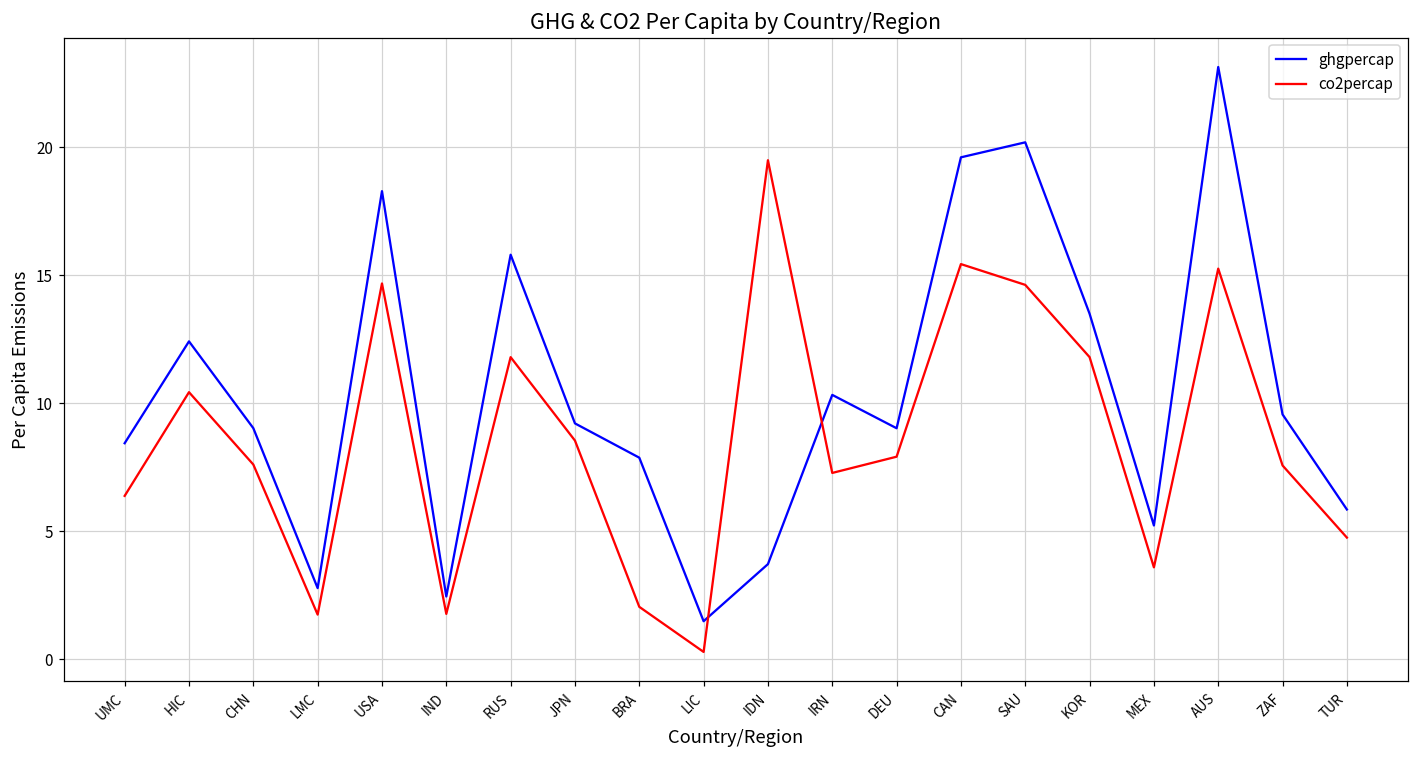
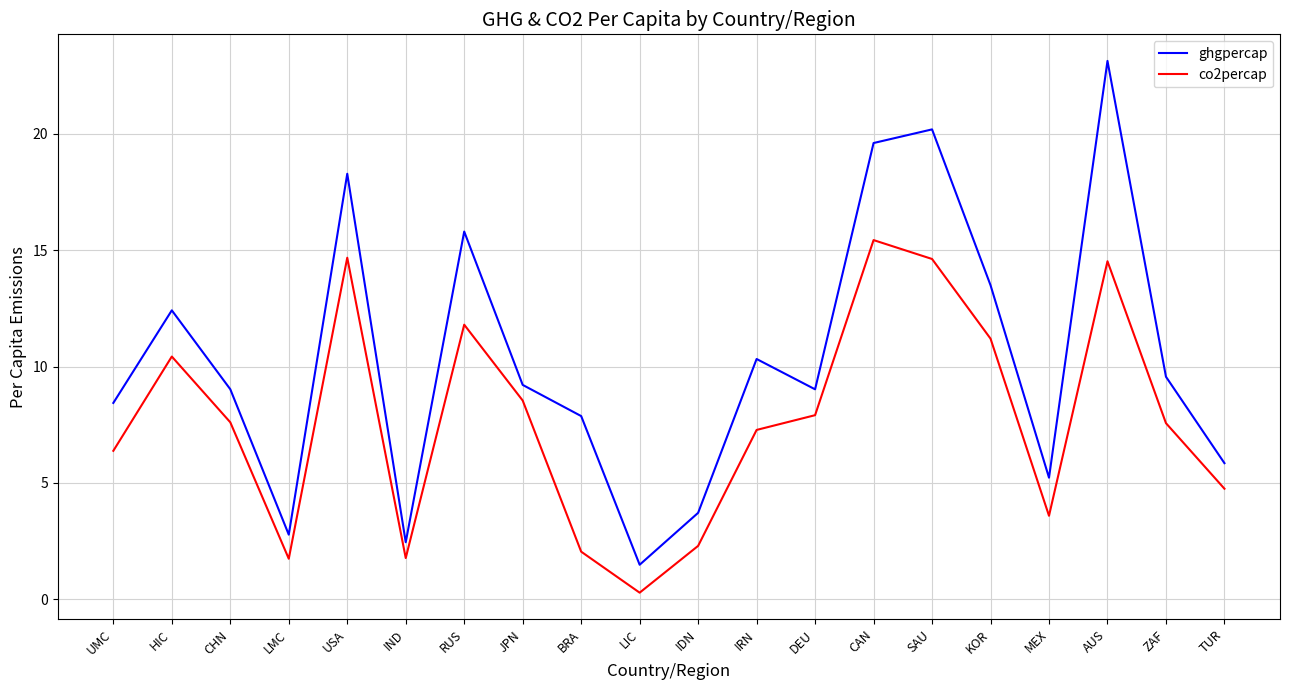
co2percap, IDN: 19.5 -> 2.3
co2percap, KOR: 11.8 -> 11.2
co2percap, AUS: 15.3 -> 14.5
